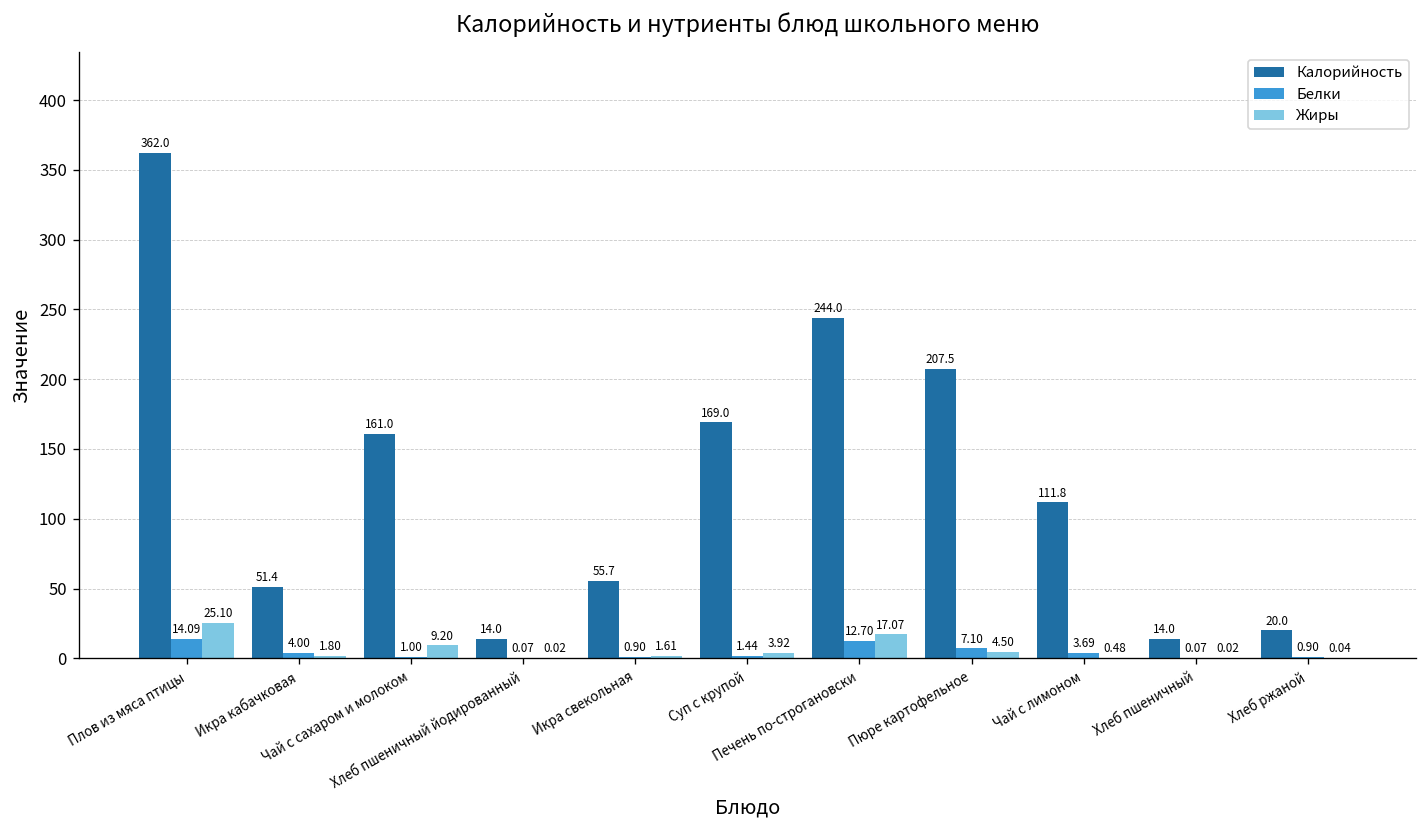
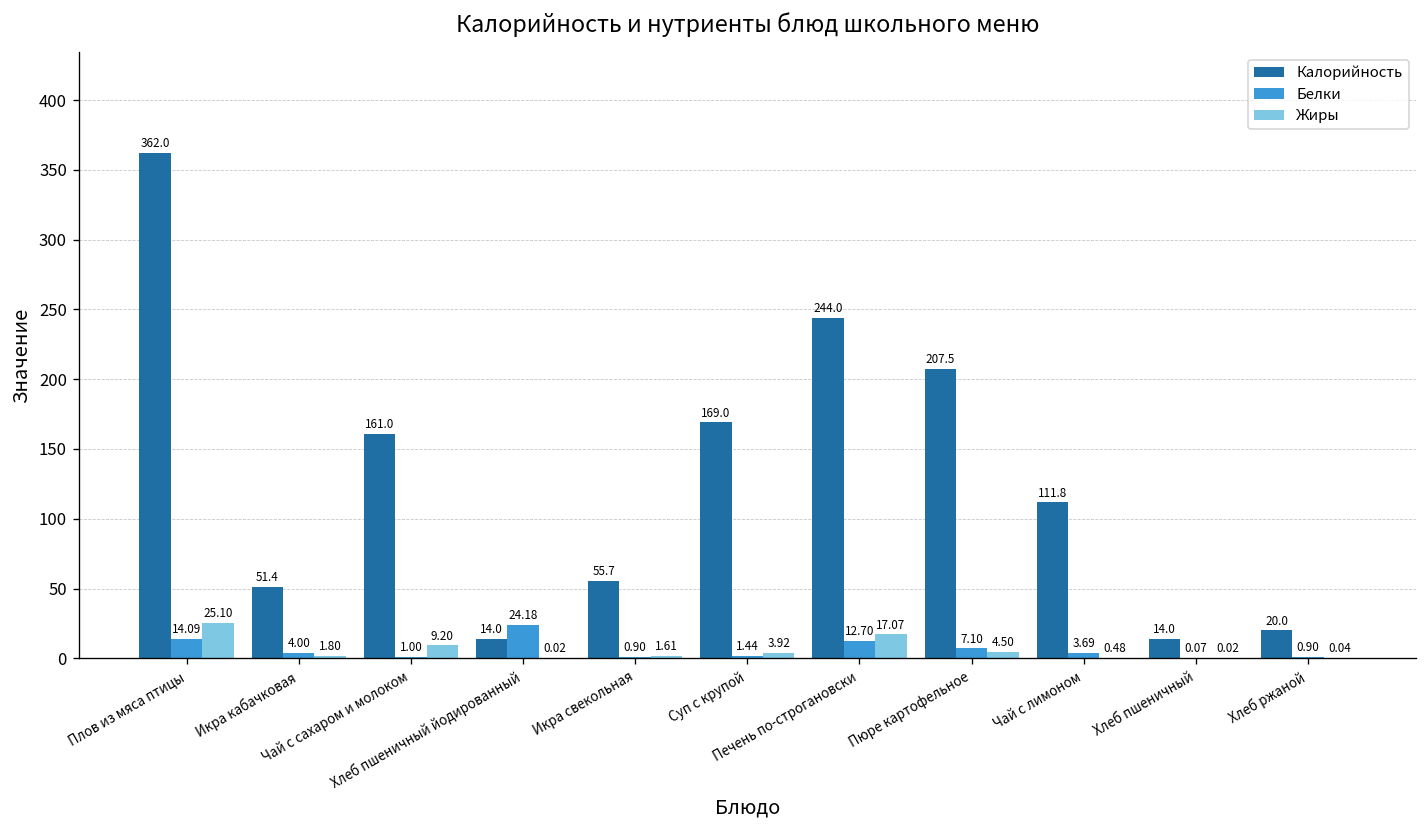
Белки, Хлеб пшеничный йодированный: 0.07 -> 24.18
